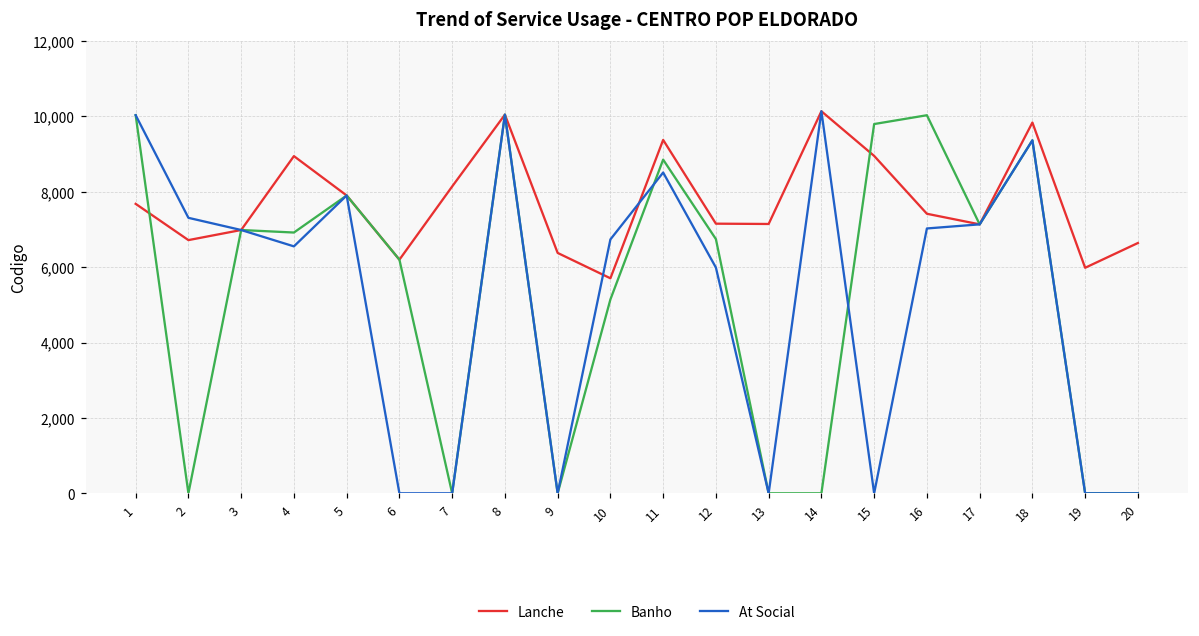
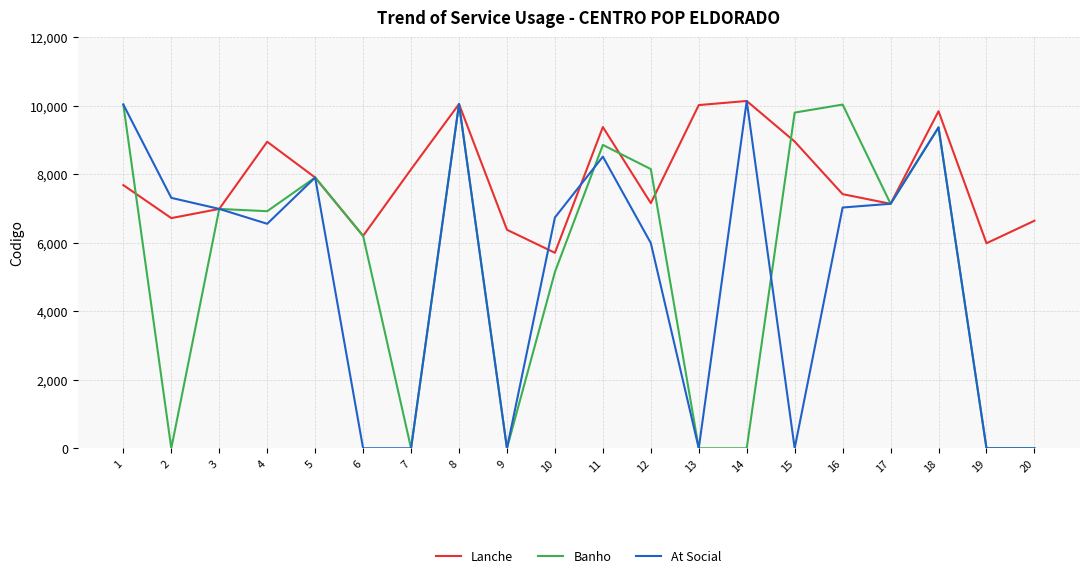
Banho, 12: 6,700 -> 8,100
Lanche, 13: 7,100 -> 10,000
